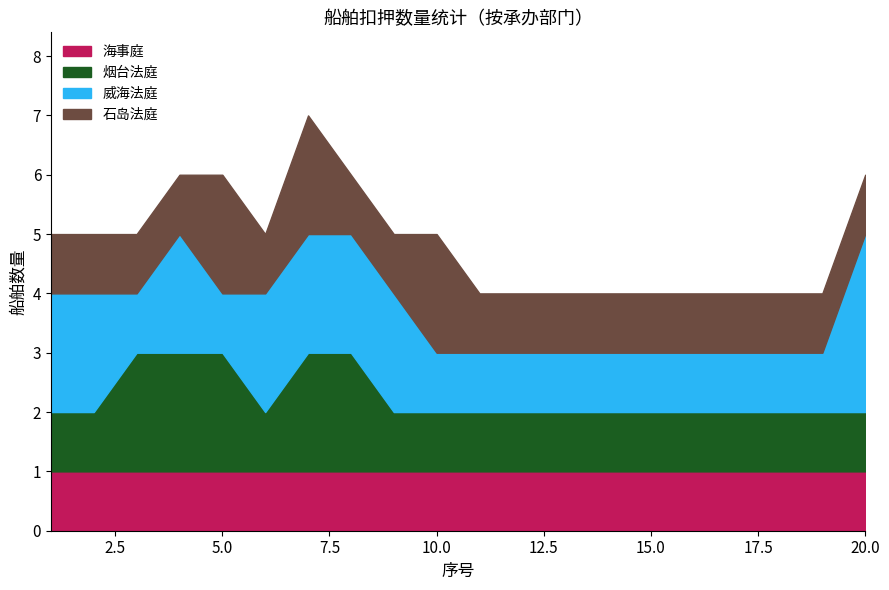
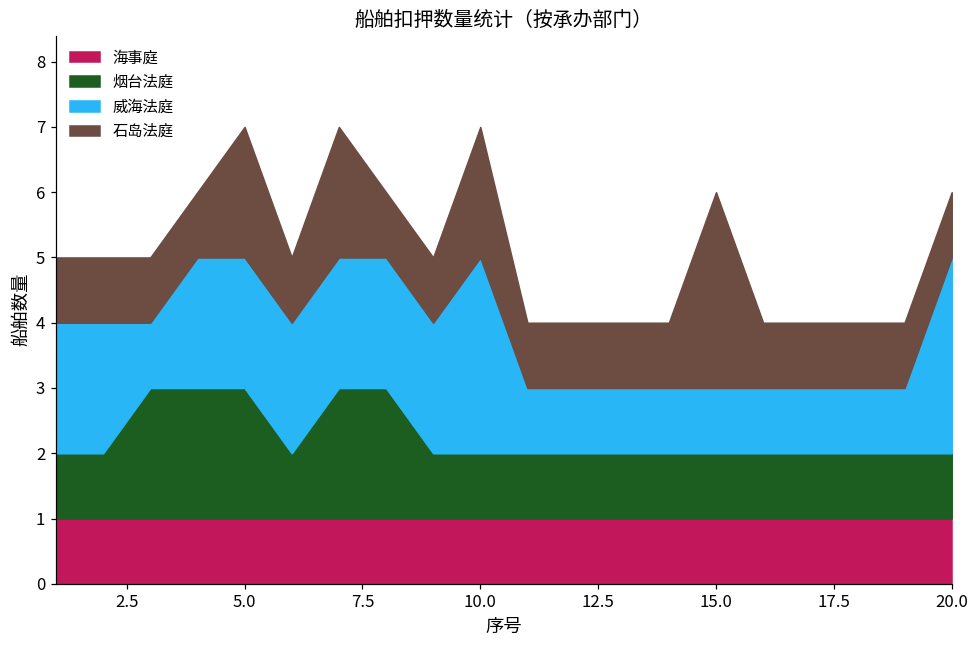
威海法庭, 5.0: 1 -> 2
威海法庭, 10.0: 1 -> 3
石岛法庭, 15.0: 1 -> 3
